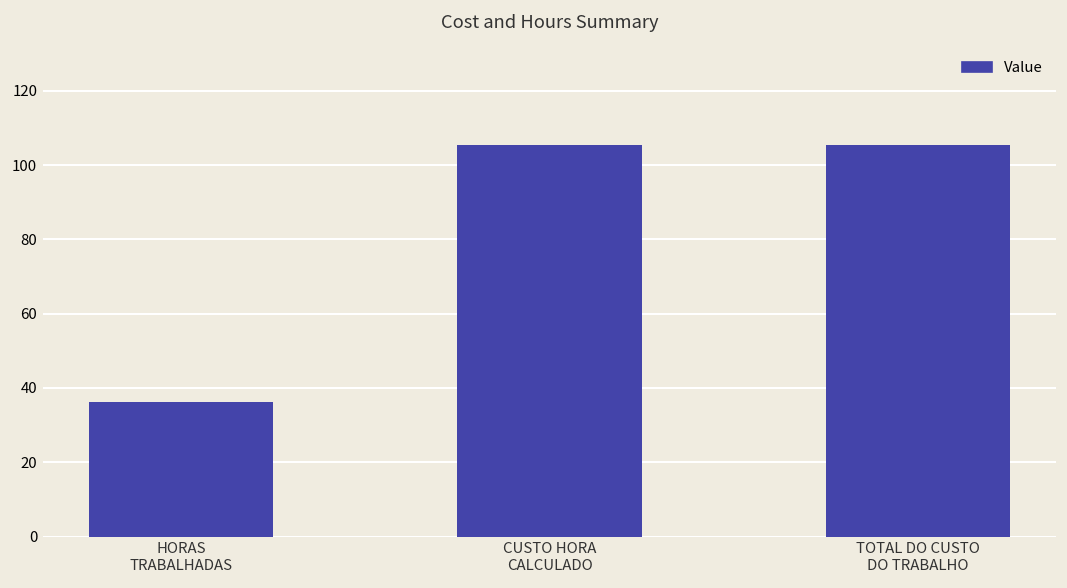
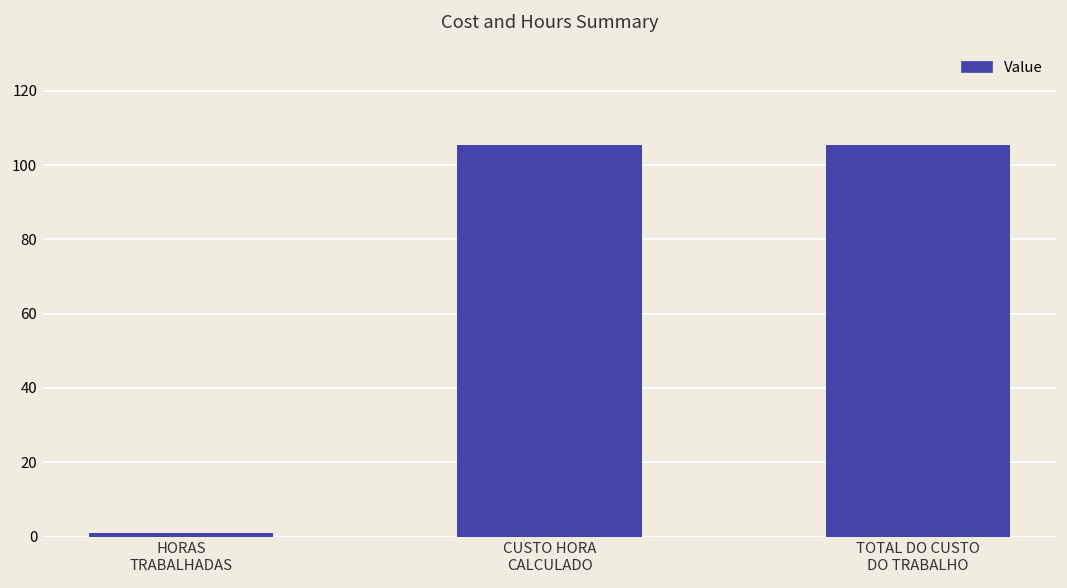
HORAS TRABALHADAS: 36 -> 1
